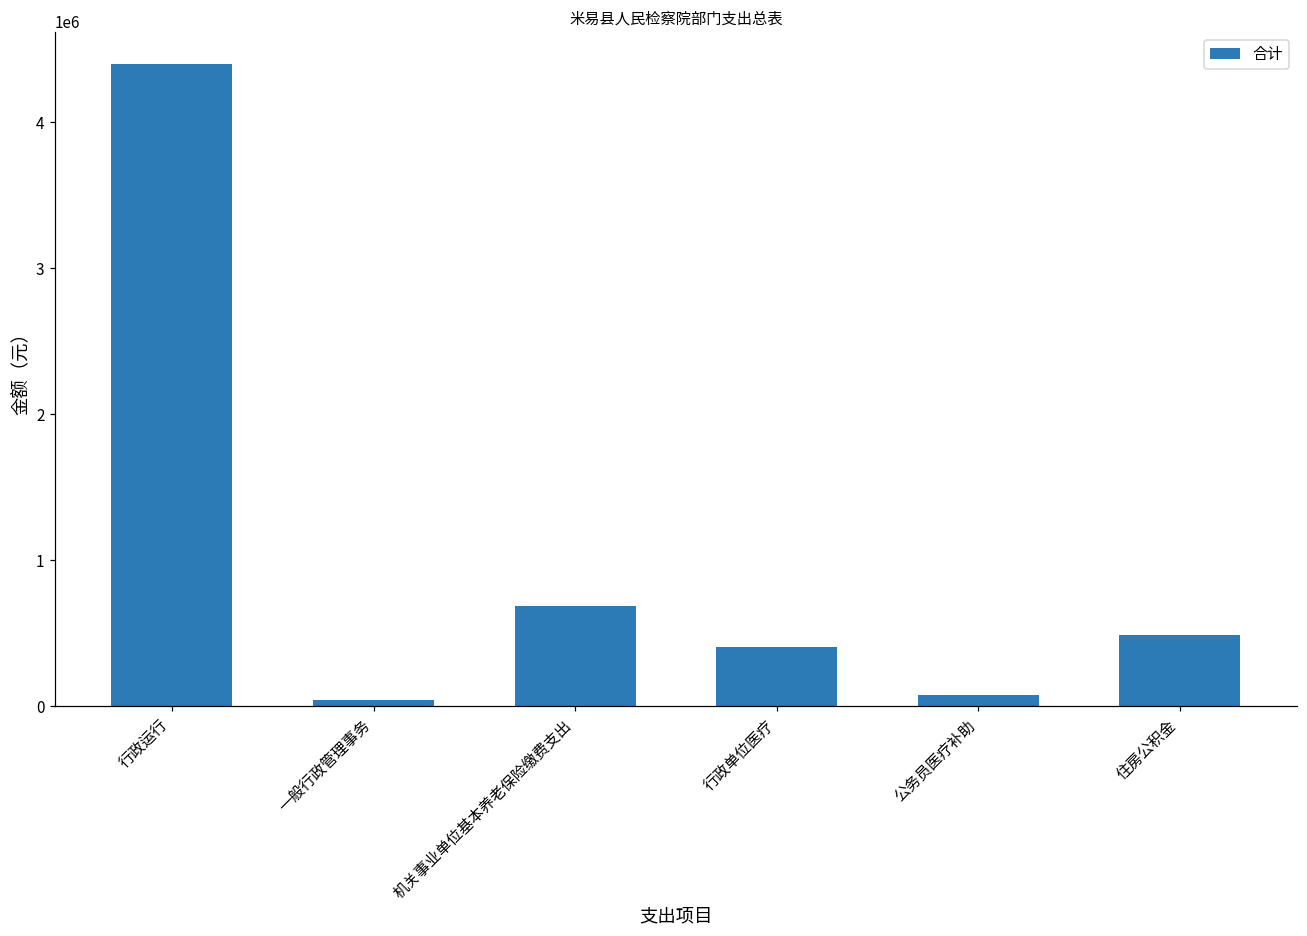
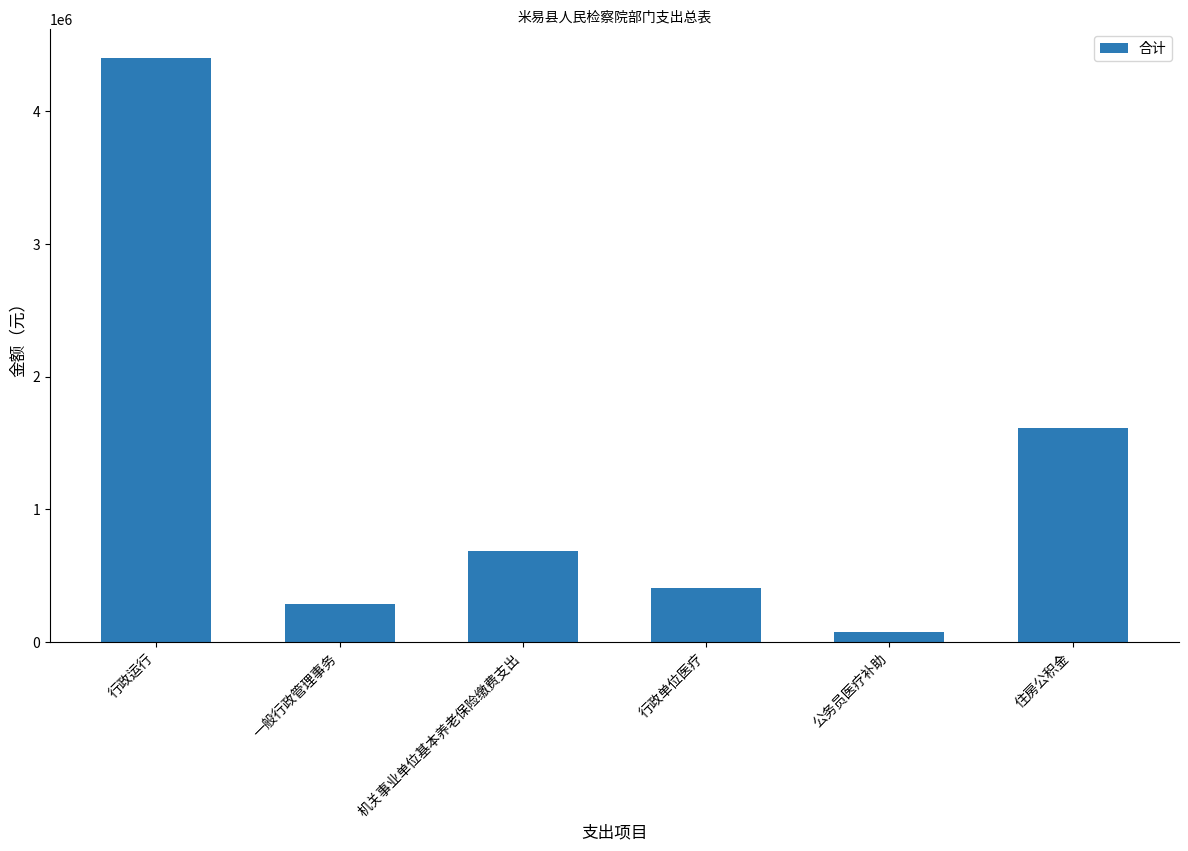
一般行政管理事务: 40000 -> 290000
住房公积金: 490000 -> 1610000
